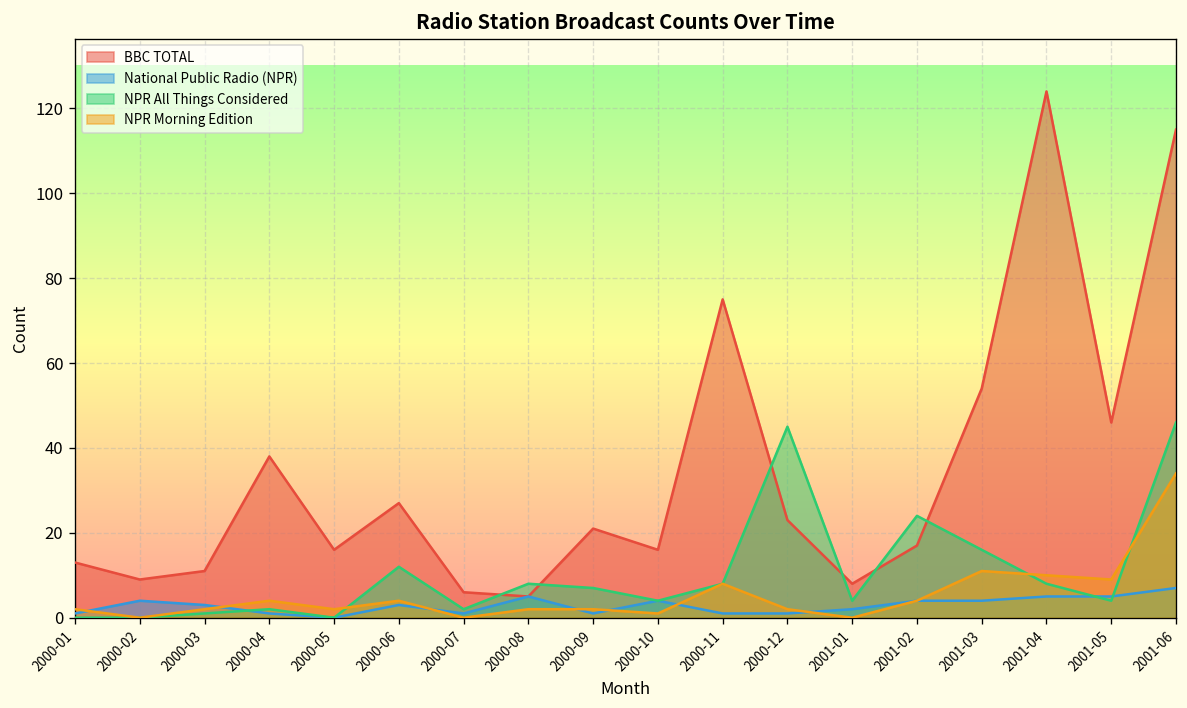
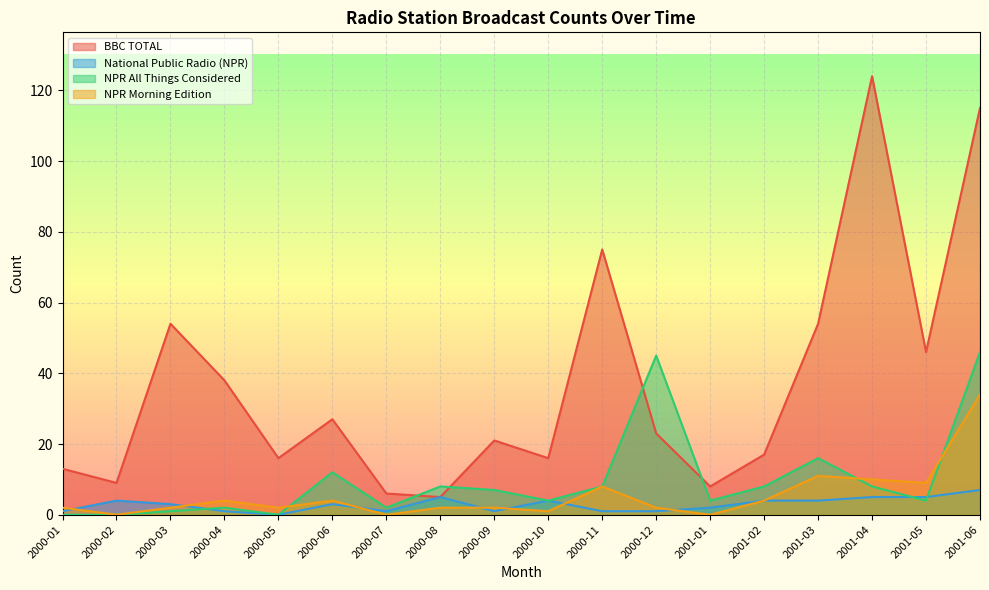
BBC TOTAL, 2000-03: 11 -> 54
NPR All Things Considered, 2001-02: 24 -> 8
